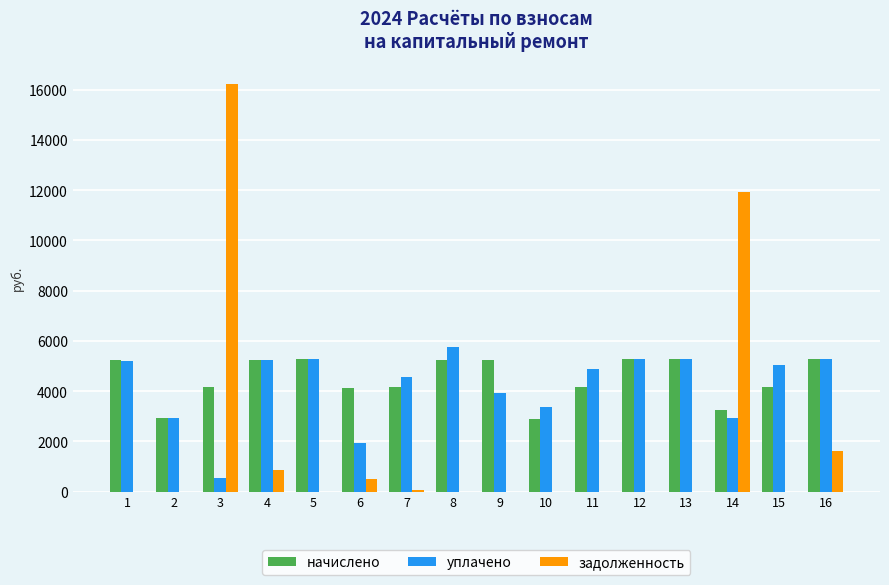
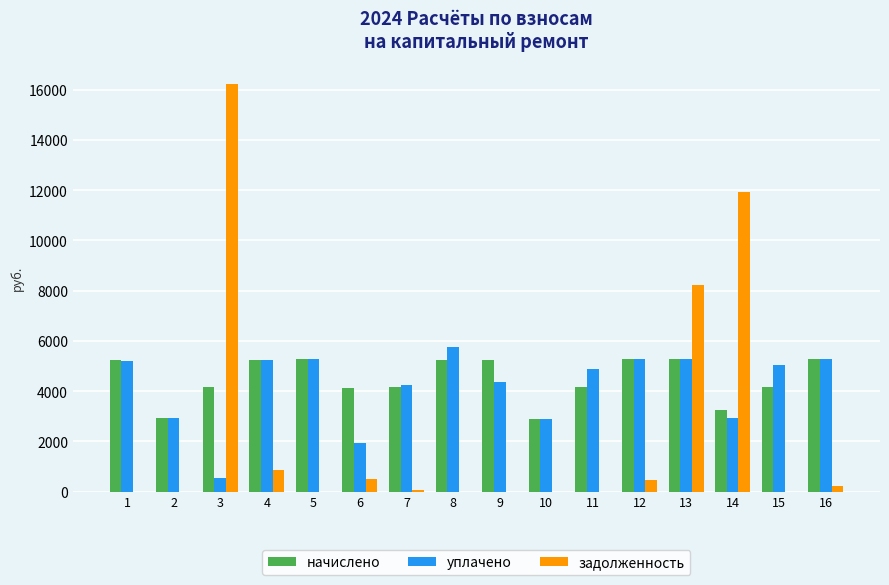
уплачено, 7: 4600 -> 4300
уплачено, 9: 3900 -> 4400
уплачено, 10: 3400 -> 2900
задолженность, 12: 0 -> 500
задолженность, 13: 0 -> 8200
задолженность, 16: 1600 -> 200
